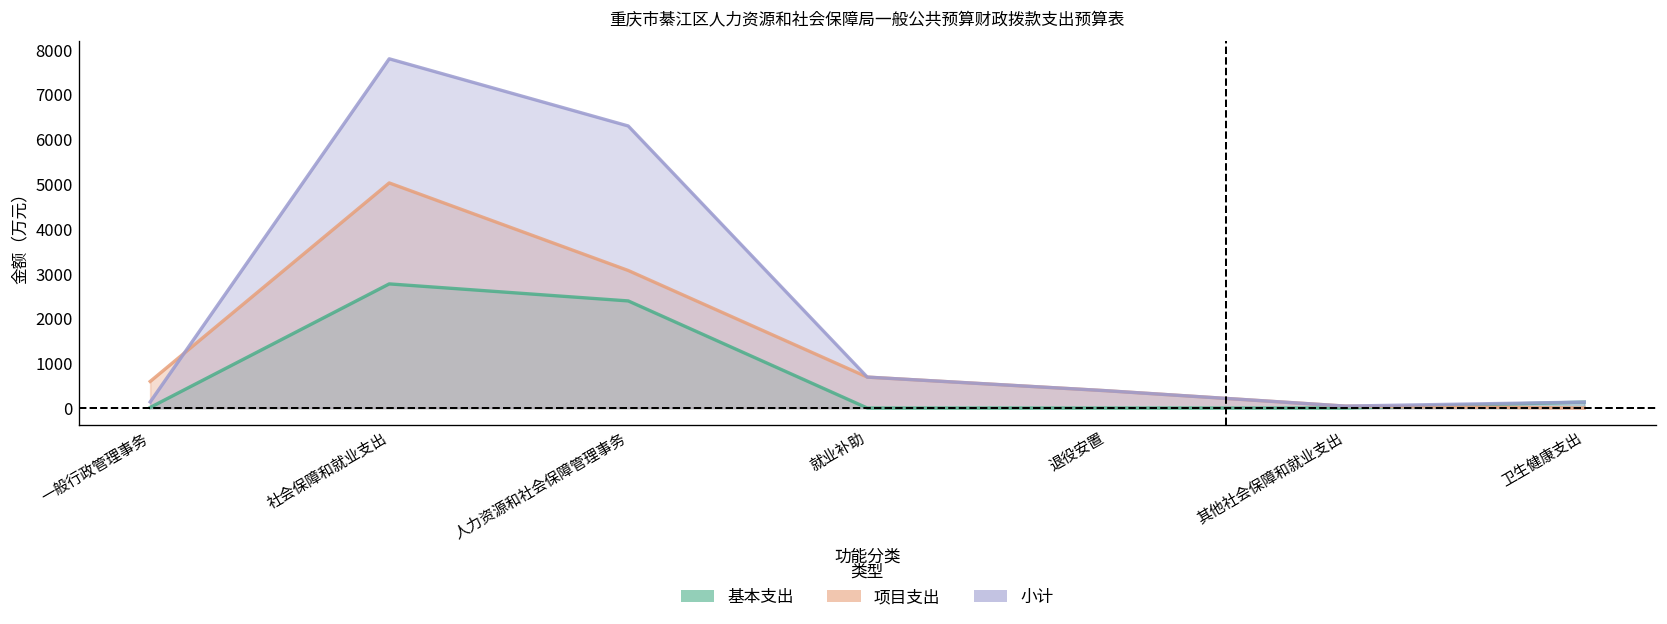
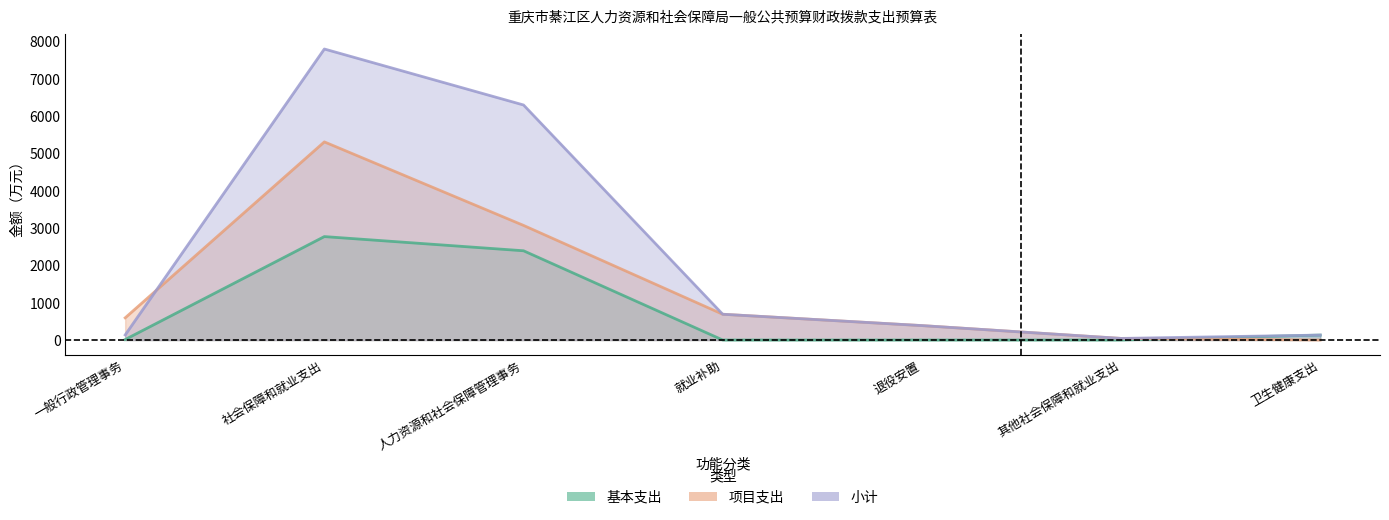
项目支出, 社会保障和就业支出: 5000 -> 5300
